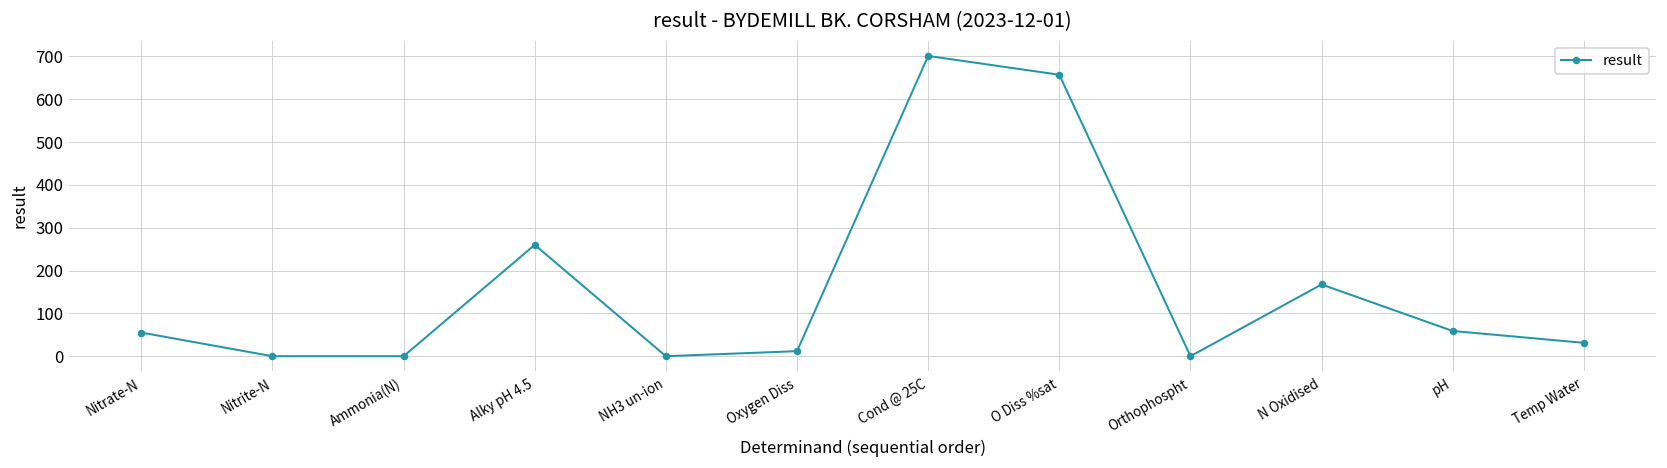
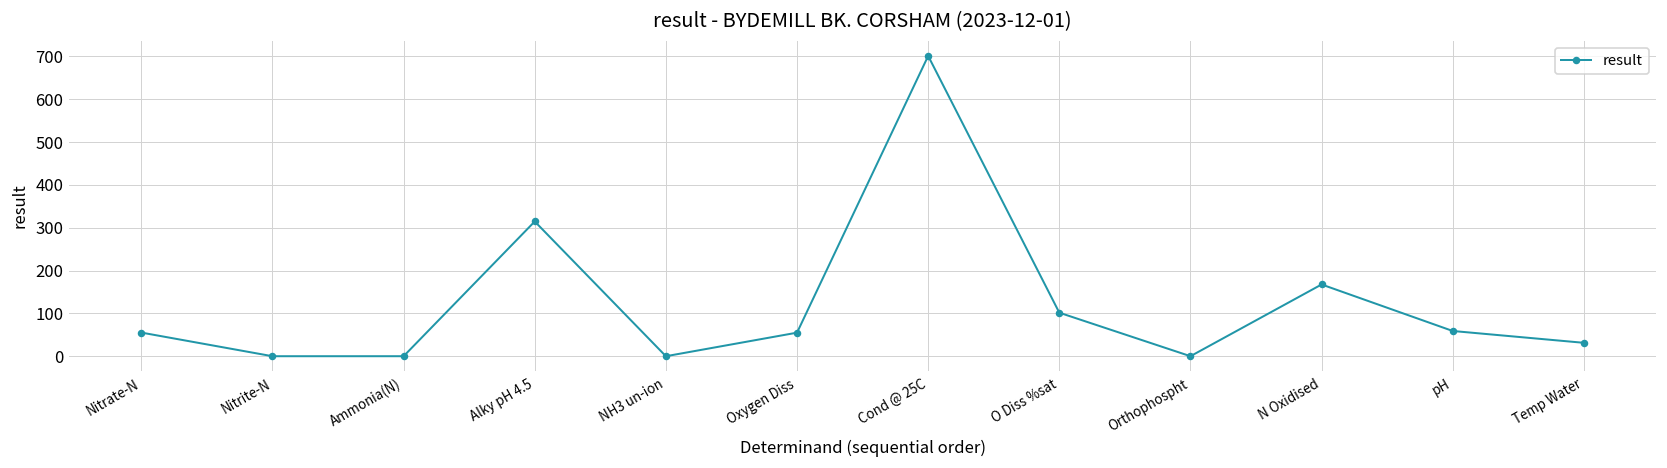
Alky pH 4.5: 260 -> 310
Oxygen Diss: 10 -> 60
O Diss %sat: 660 -> 100
